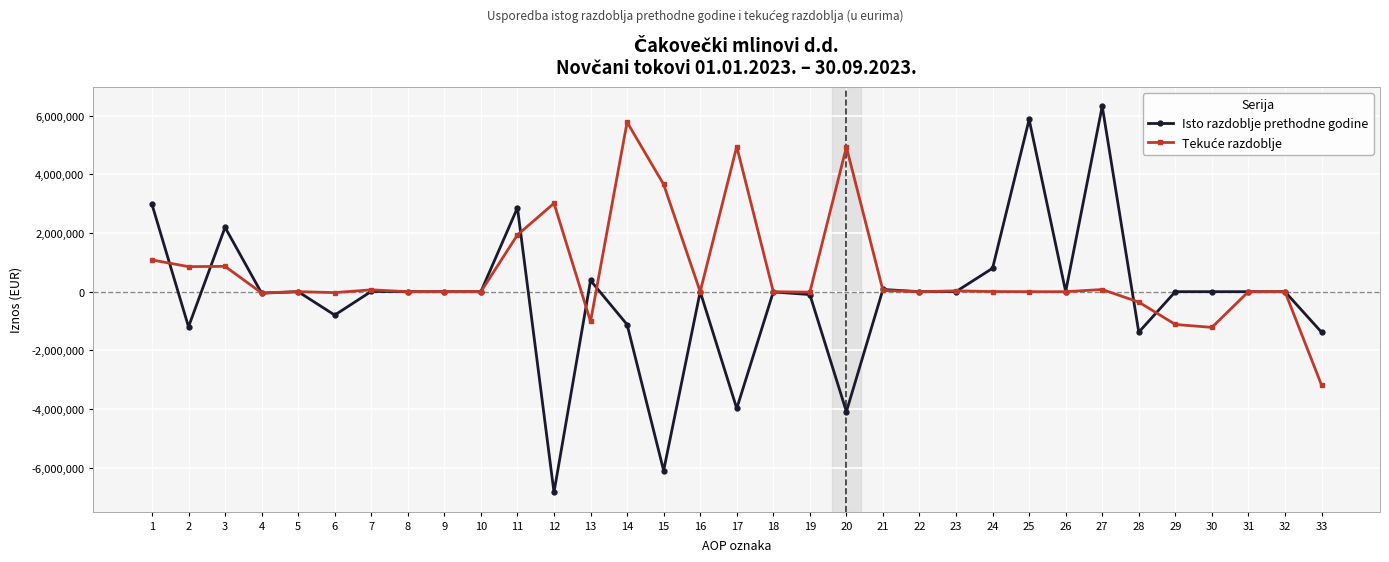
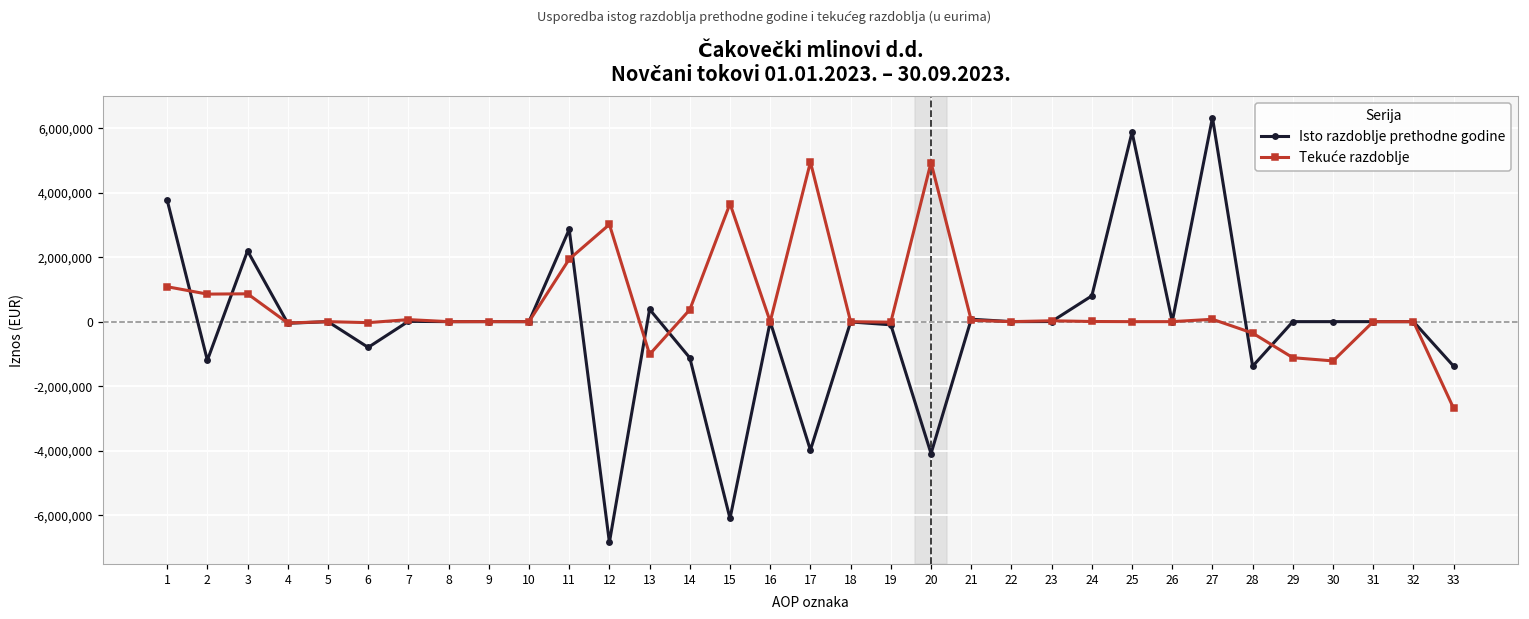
Isto razdoblje prethodne godine, 1: 3,000,000 -> 3,800,000
Tekuće razdoblje, 14: 5,800,000 -> 400,000
Tekuće razdoblje, 33: -3,200,000 -> -2,700,000
